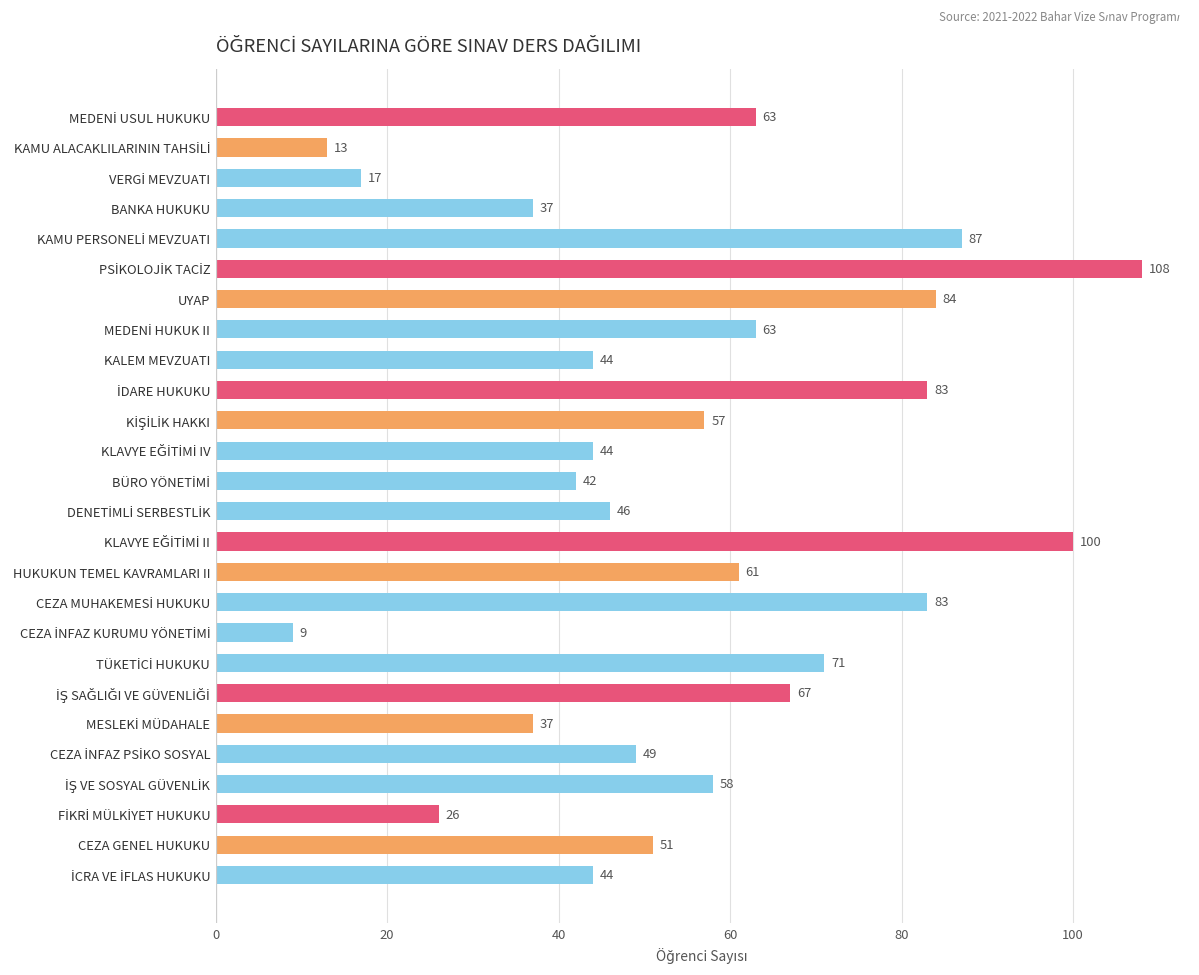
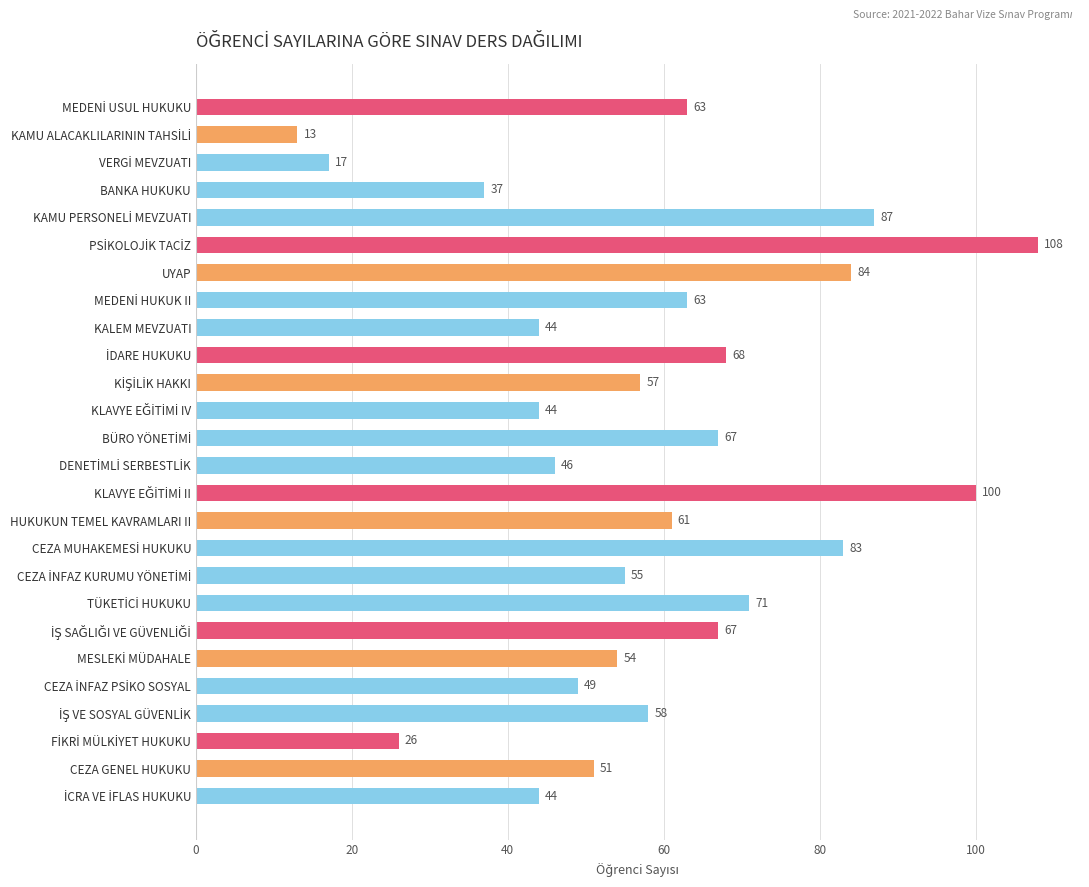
İDARE HUKUKU: 83 -> 68
BÜRO YÖNETİMİ: 42 -> 67
CEZA İNFAZ KURUMU YÖNETİMİ: 9 -> 55
MESLEKİ MÜDAHALE: 37 -> 54
